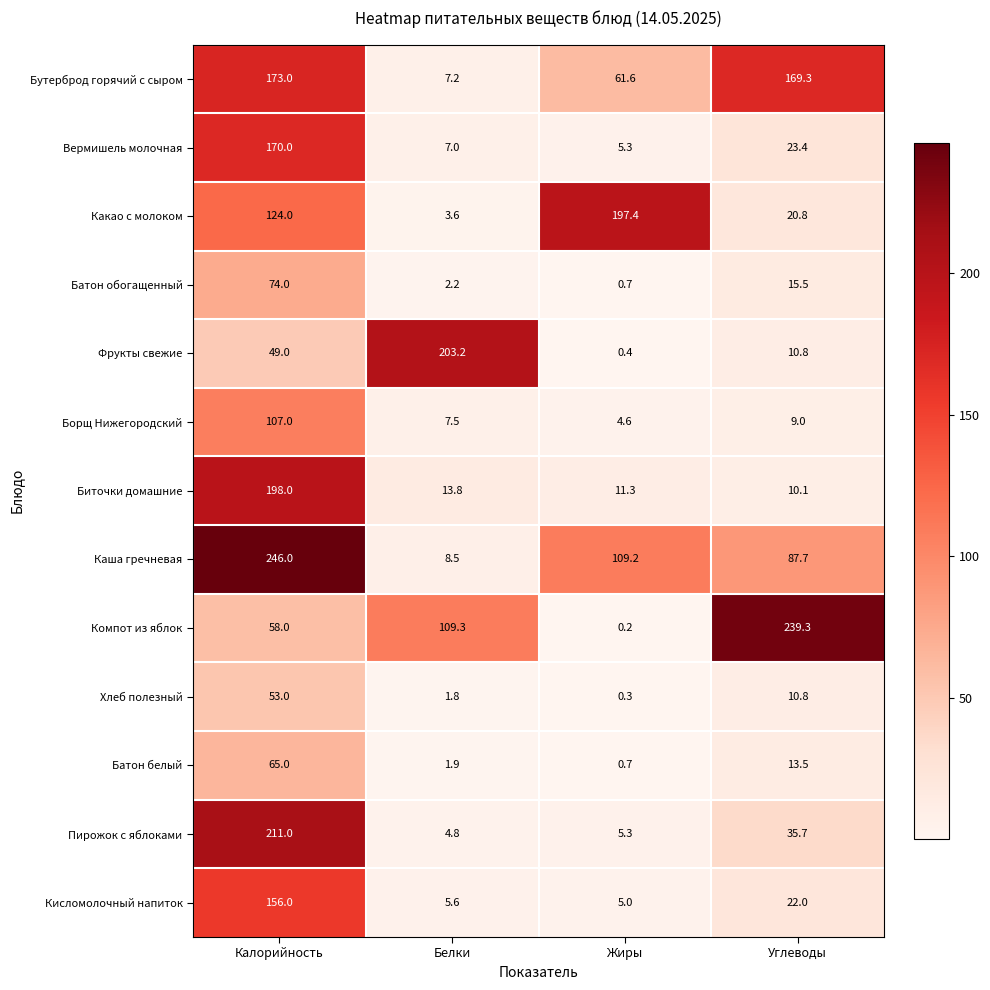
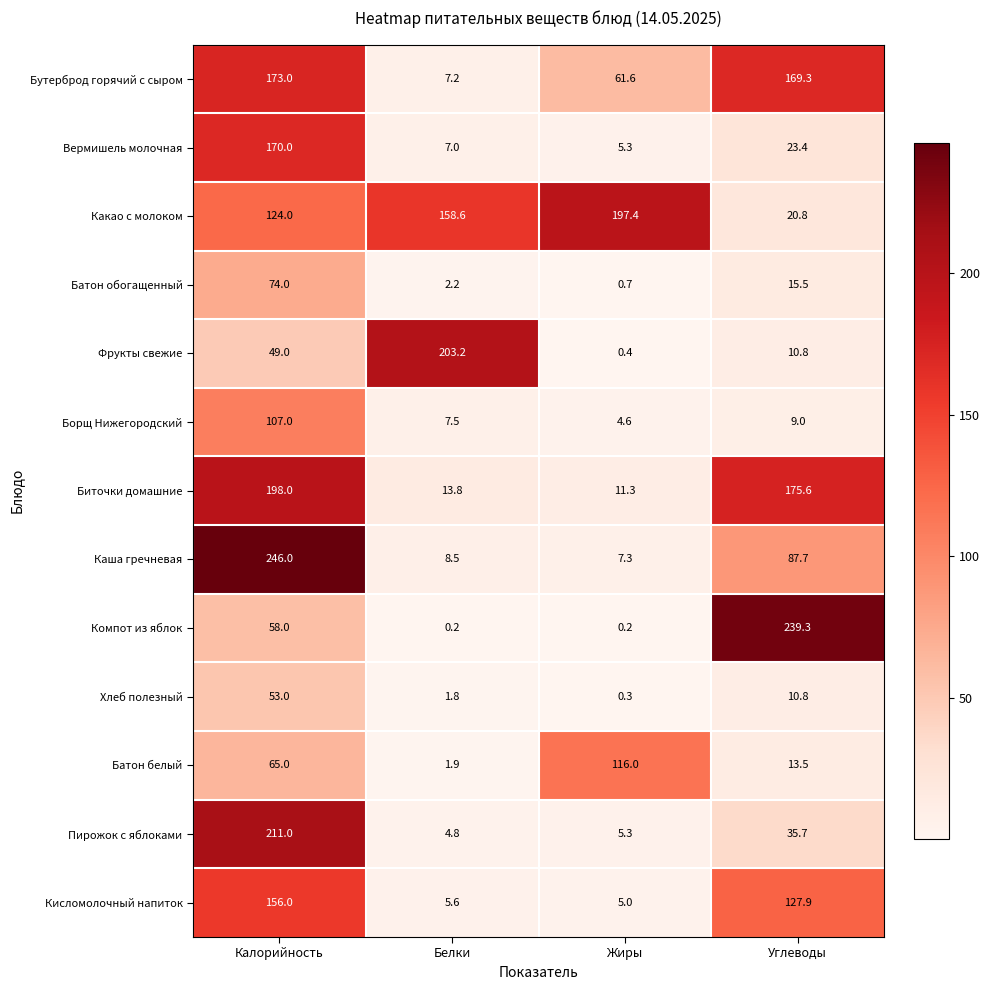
Какао с молоком, Белки: 3.6 -> 158.6
Биточки домашние, Углеводы: 10.1 -> 175.6
Каша гречневая, Жиры: 109.2 -> 7.3
Компот из яблок, Белки: 109.3 -> 0.2
Батон белый, Жиры: 0.7 -> 116.0
Кисломолочный напиток, Углеводы: 22.0 -> 127.9
